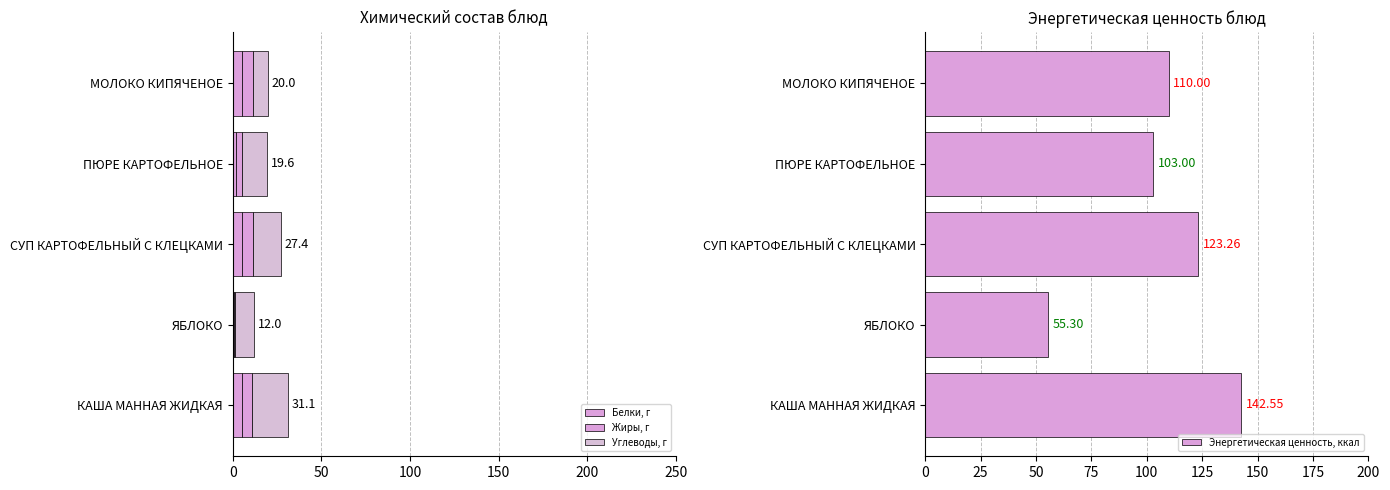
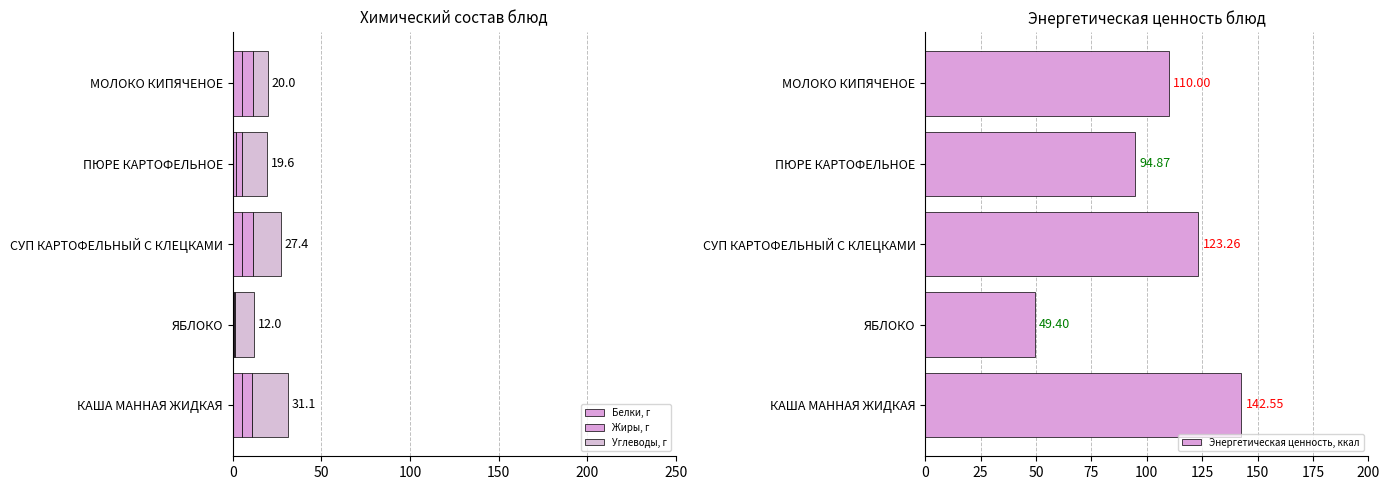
Энергетическая ценность блюд, ПЮРЕ КАРТОФЕЛЬНОЕ: 103.00 -> 94.87
Энергетическая ценность блюд, ЯБЛОКО: 55.30 -> 49.40
